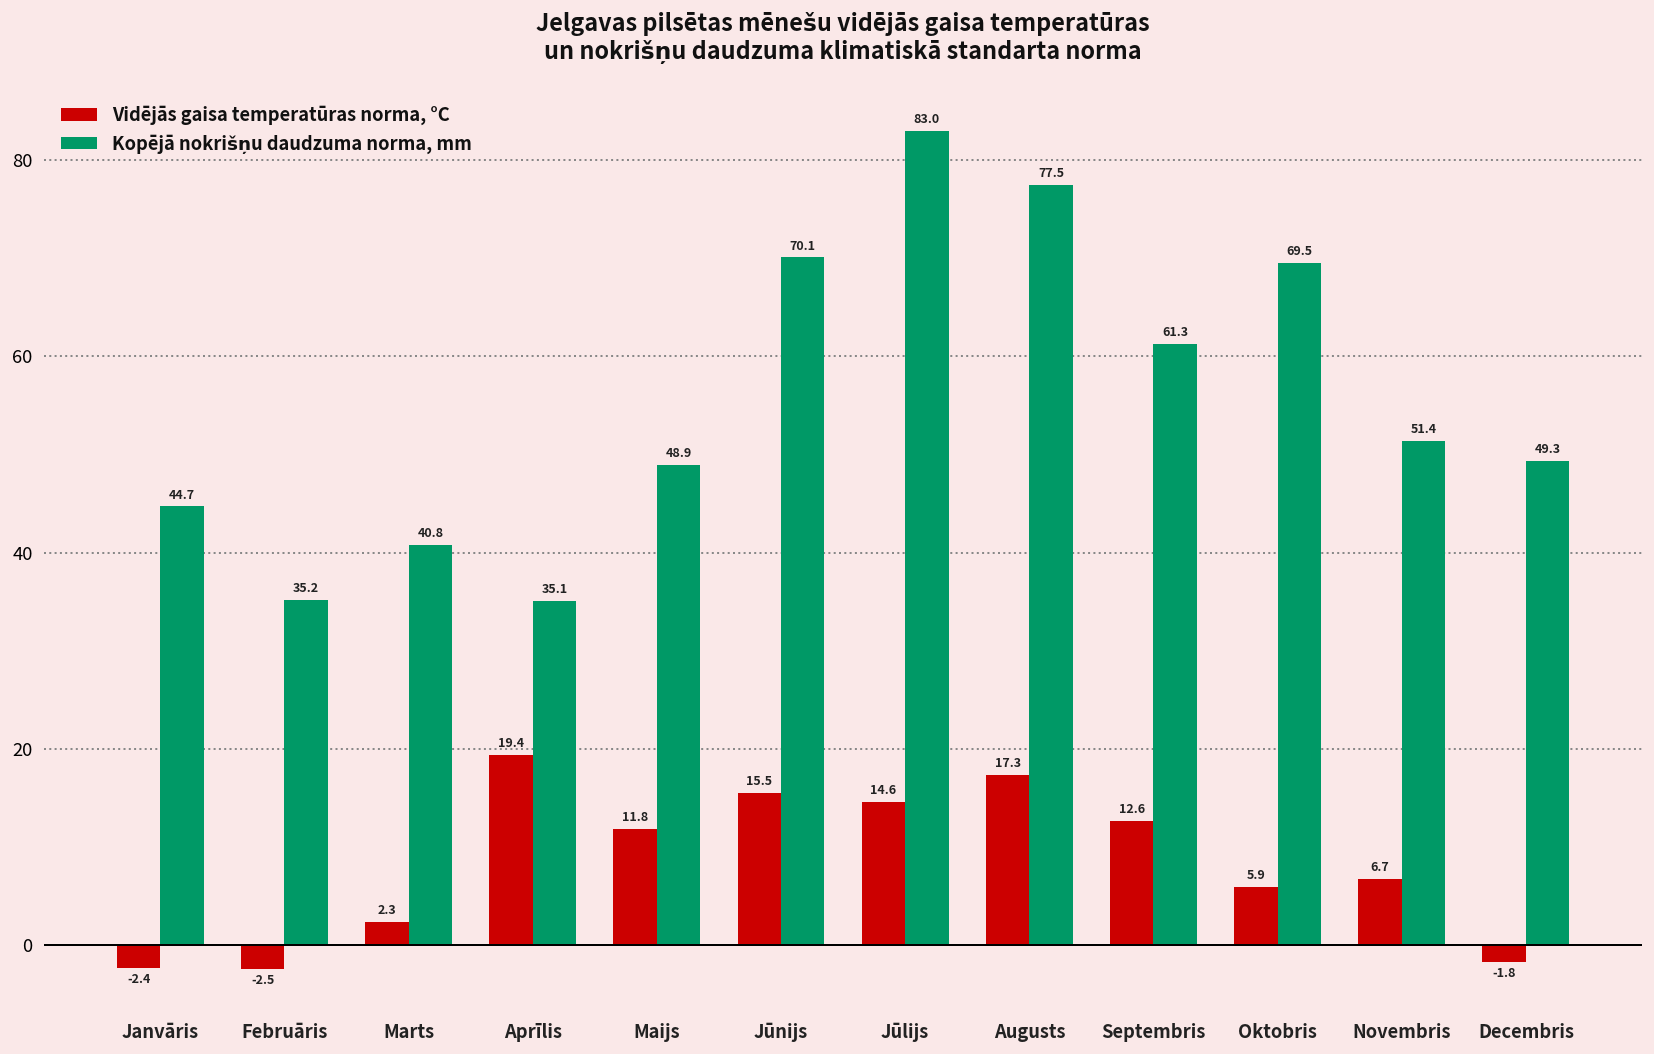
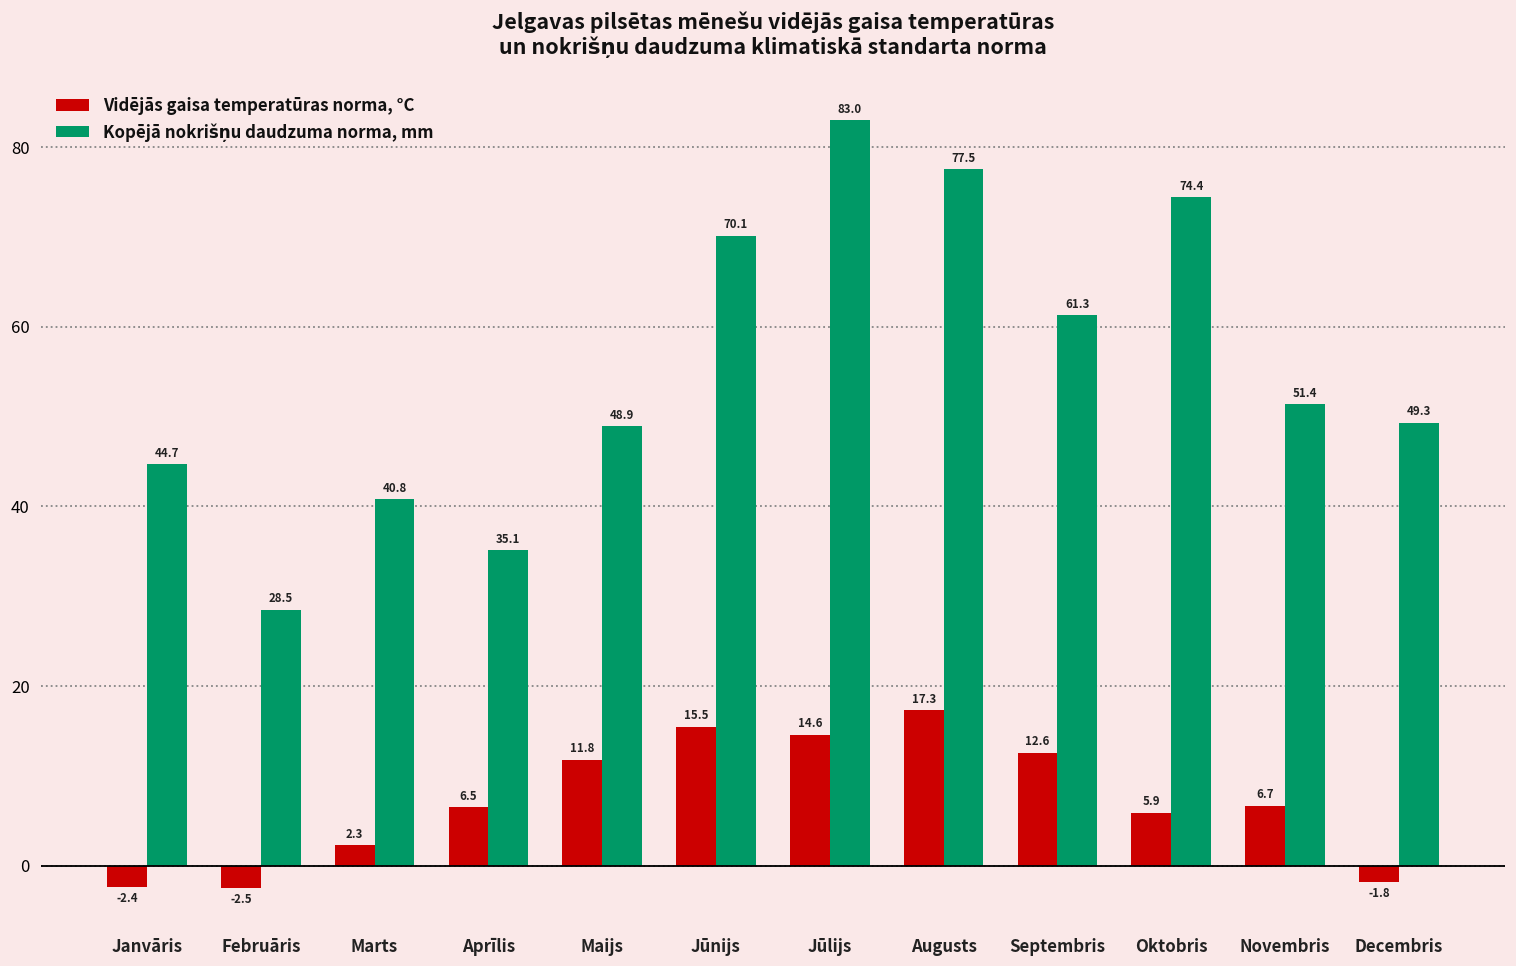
Kopējā nokrišņu daudzuma norma, mm, Februāris: 35.2 -> 28.5
Vidējās gaisa temperatūras norma, °C, Aprīlis: 19.4 -> 6.5
Kopējā nokrišņu daudzuma norma, mm, Oktobris: 69.5 -> 74.4
